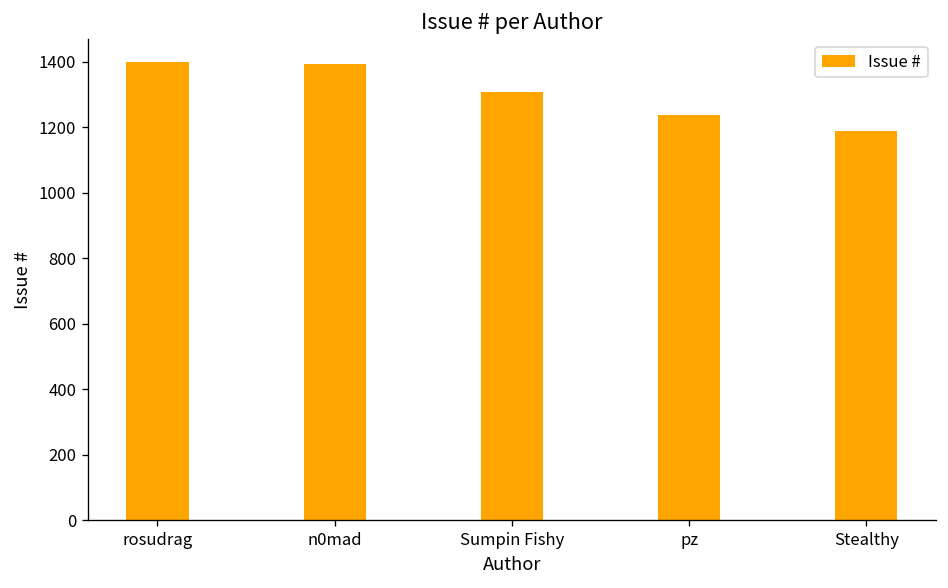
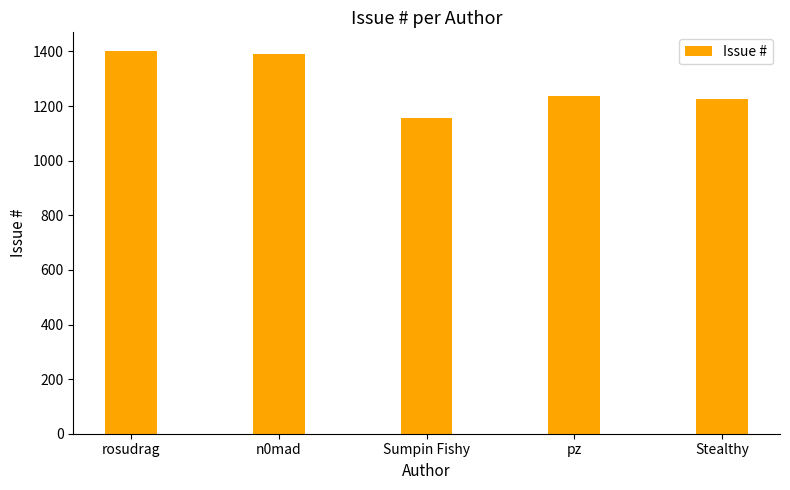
Sumpin Fishy: 1310 -> 1160
Stealthy: 1190 -> 1230
